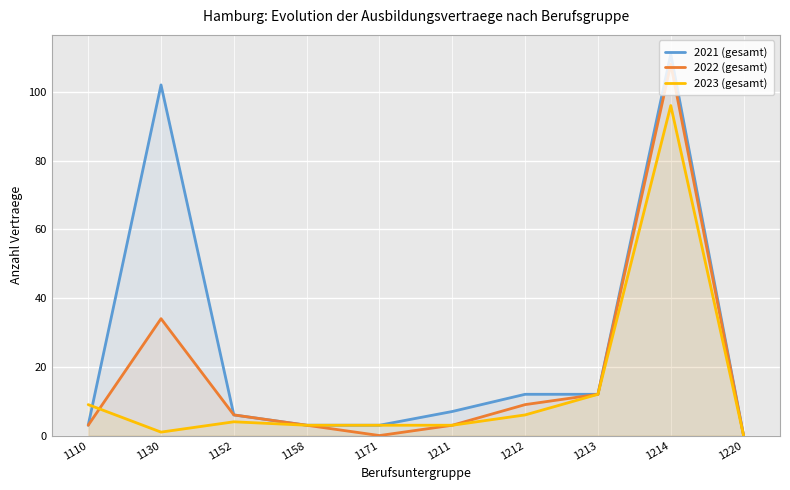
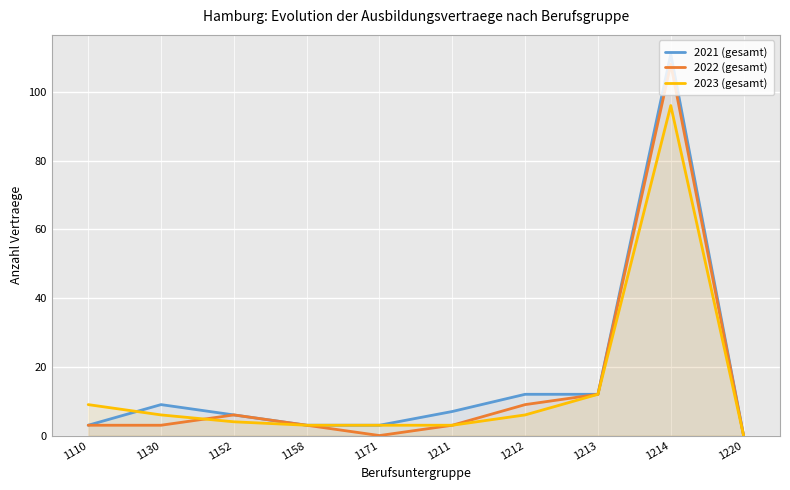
2021 (gesamt), 1130: 102 -> 9
2022 (gesamt), 1130: 34 -> 3
2023 (gesamt), 1130: 1 -> 6
